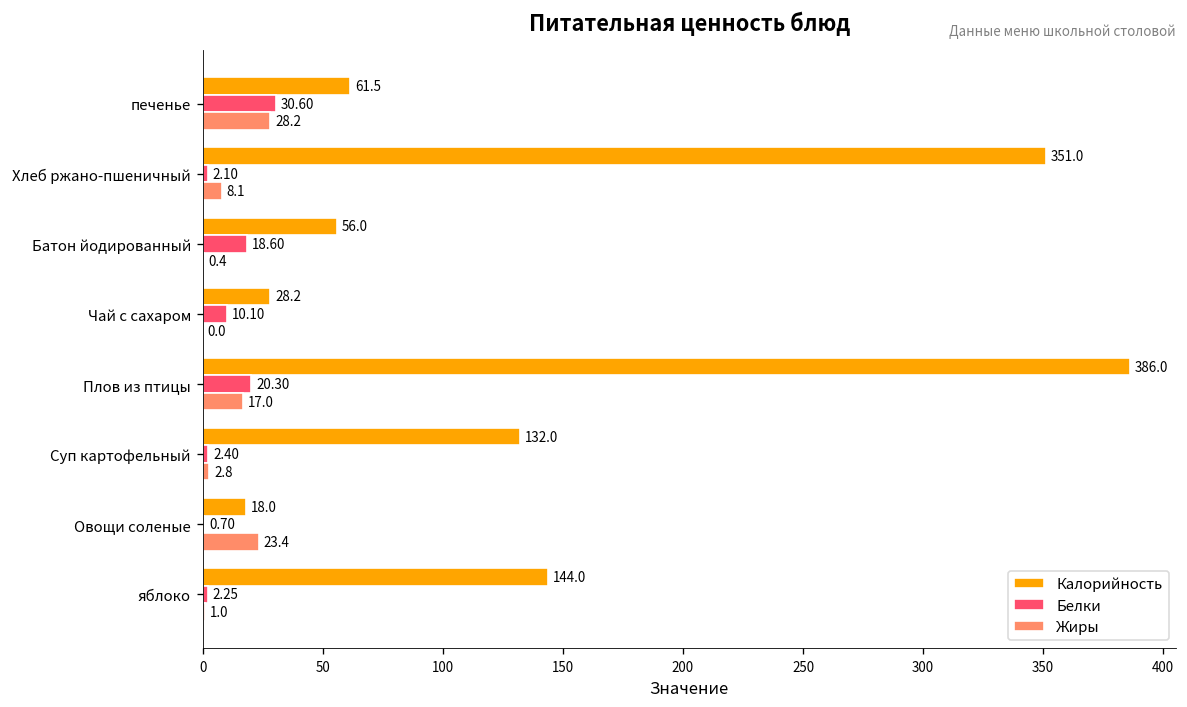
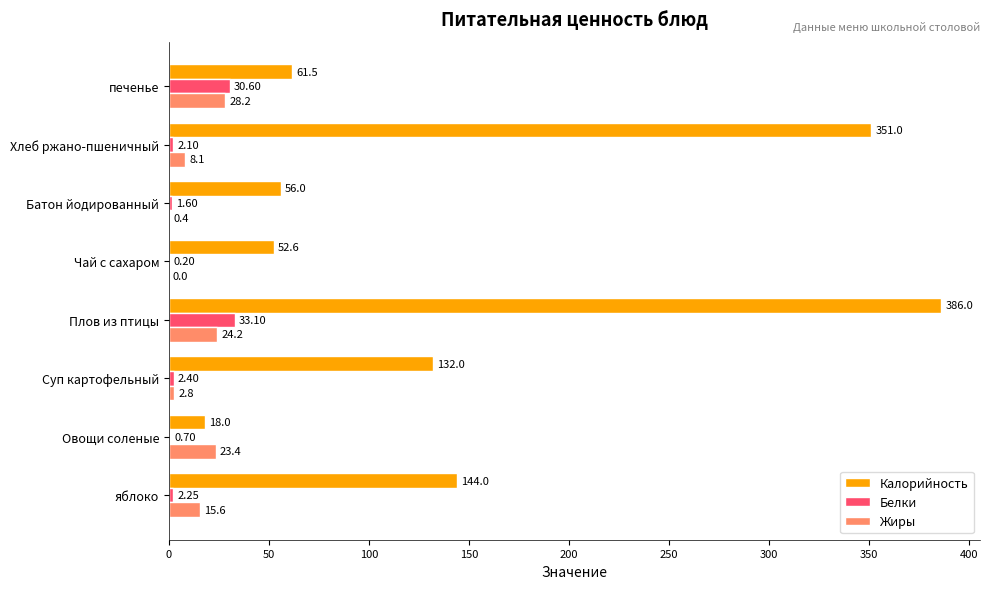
Белки, Батон йодированный: 18.60 -> 1.60
Калорийность, Чай с сахаром: 28.2 -> 52.6
Белки, Чай с сахаром: 10.10 -> 0.20
Белки, Плов из птицы: 20.30 -> 33.10
Жиры, Плов из птицы: 17.0 -> 24.2
Жиры, яблоко: 1.0 -> 15.6
